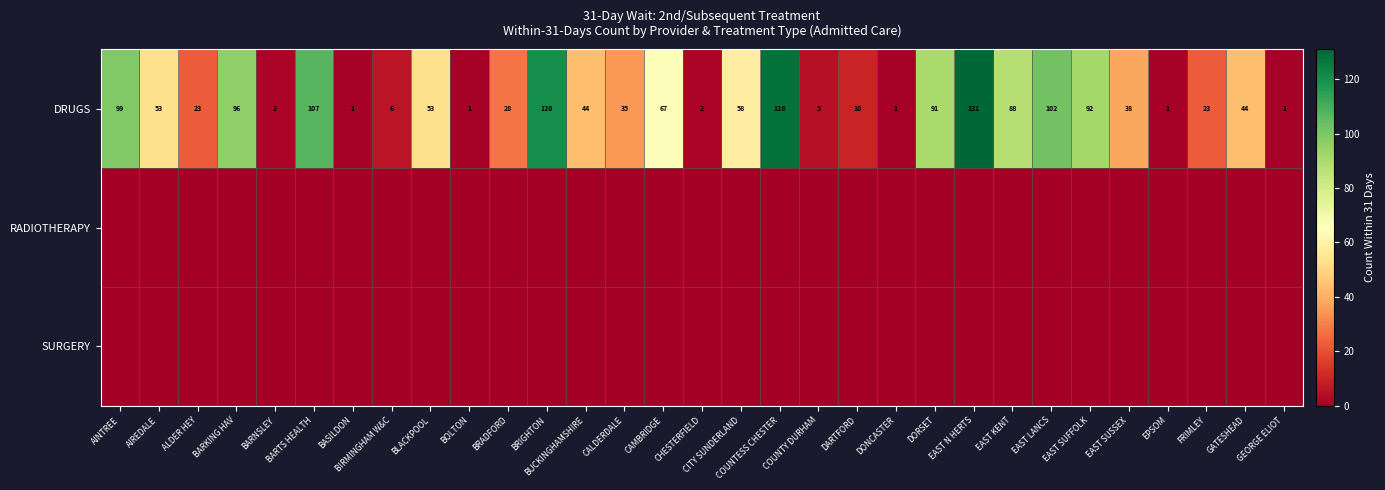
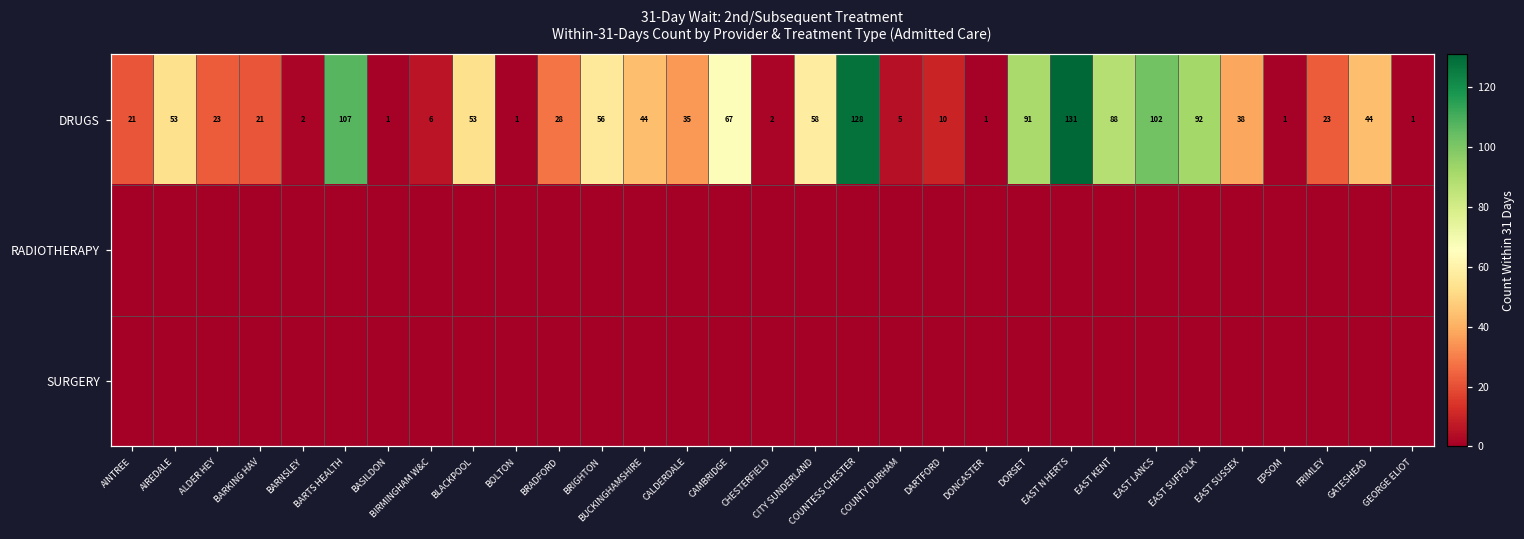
DRUGS, AINTREE: 99 -> 21
DRUGS, BARKING HAV: 96 -> 21
DRUGS, BRIGHTON: 120 -> 56
